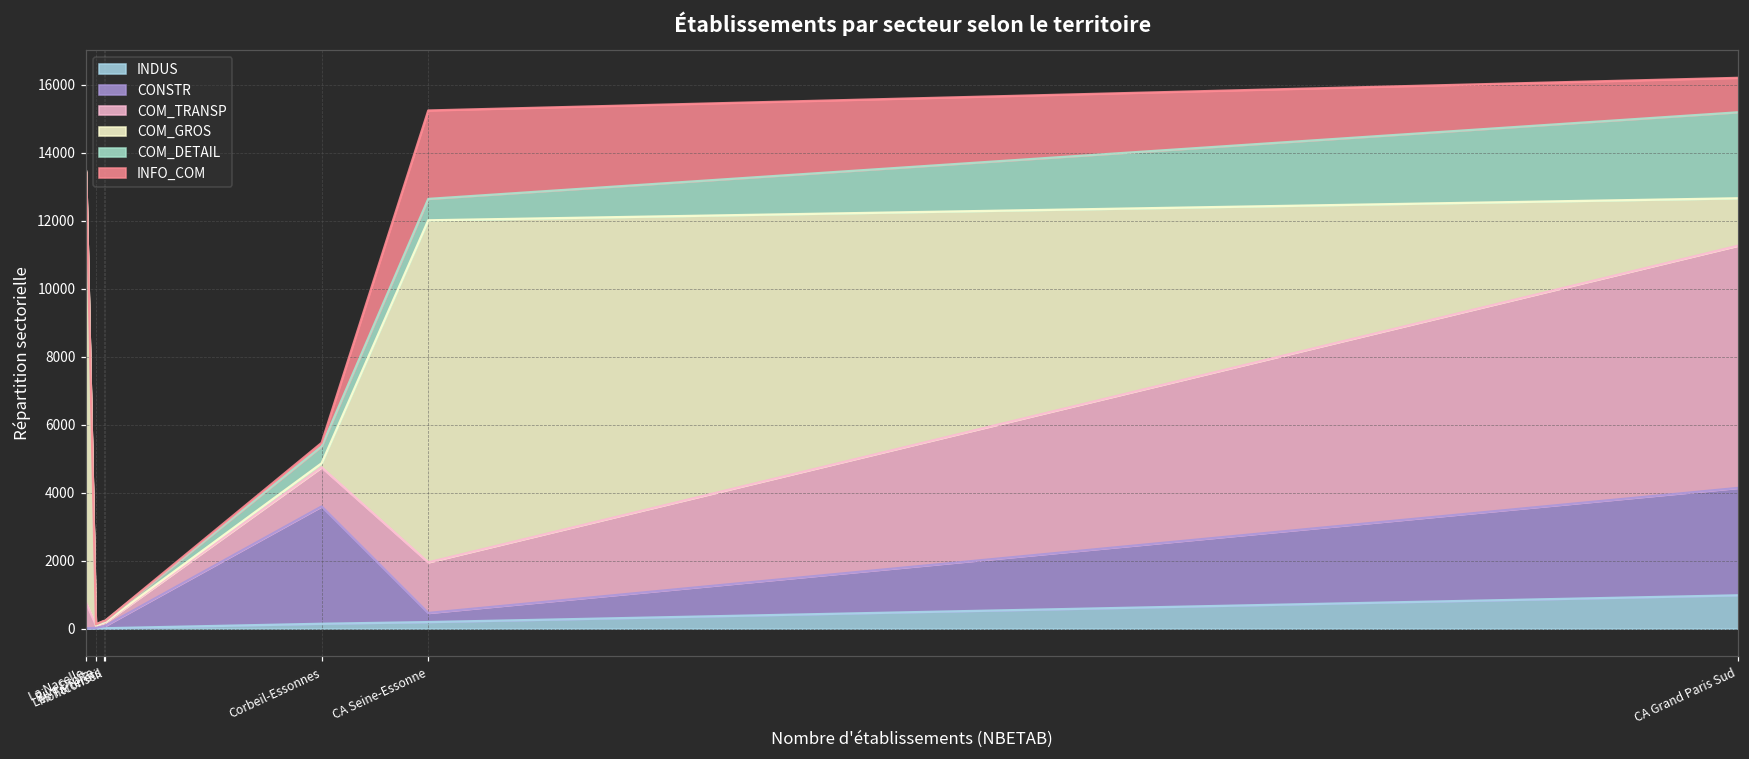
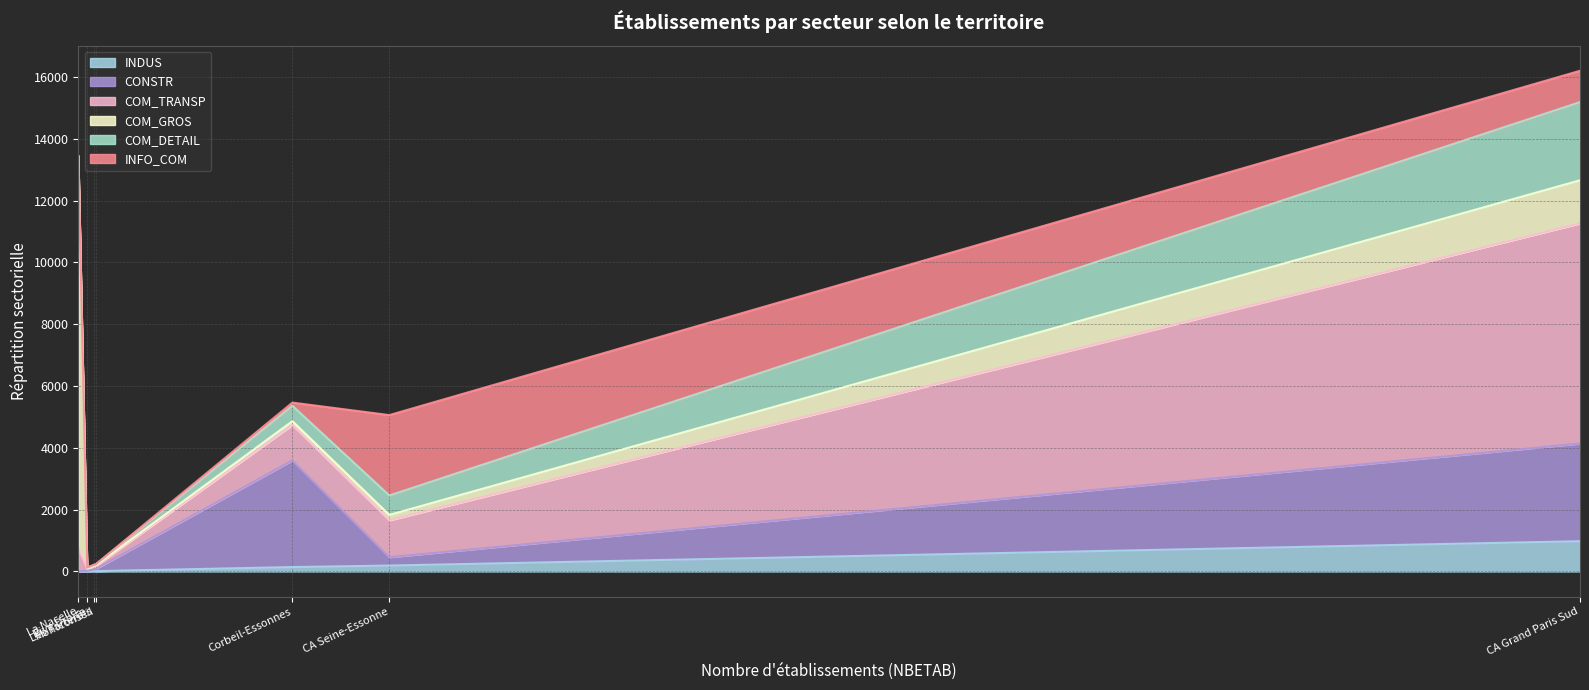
COM_TRANSP, CA Seine-Essonne: 1500 -> 1200
COM_GROS, CA Seine-Essonne: 10100 -> 200
